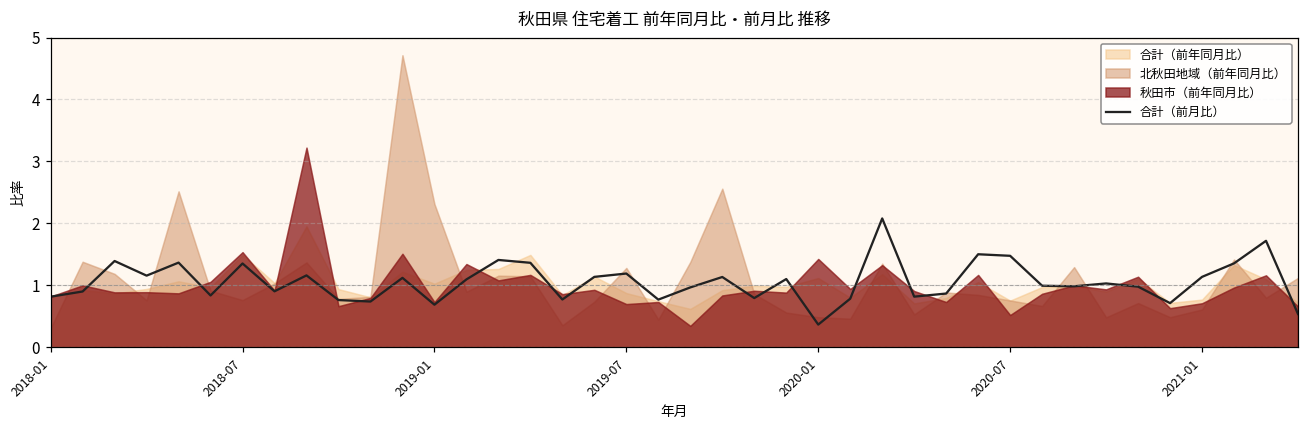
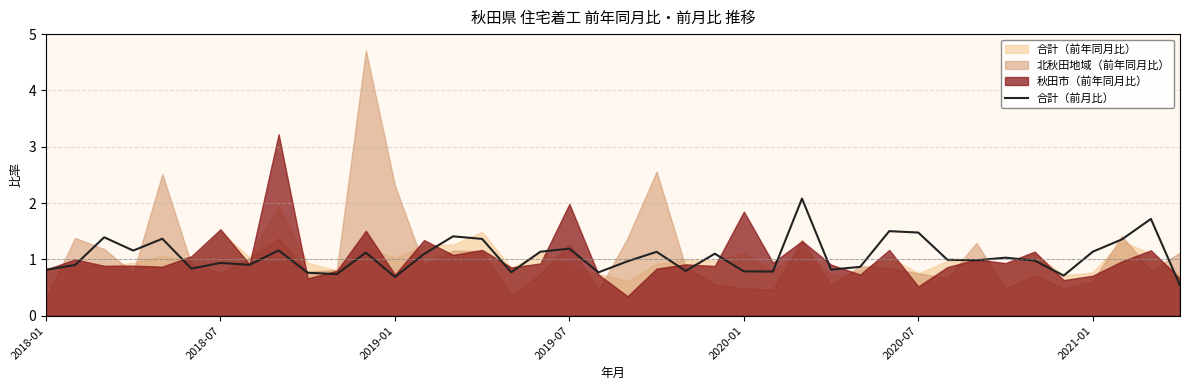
合計（前月比）, 2018-07: 1.4 -> 0.9
秋田市（前年同月比）, 2019-07: 0.7 -> 2.0
合計（前月比）, 2020-01: 0.4 -> 0.8
秋田市（前年同月比）, 2020-01: 1.4 -> 1.8
